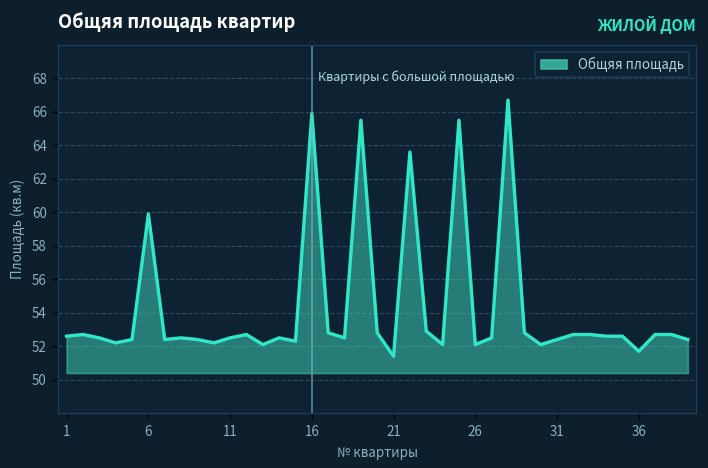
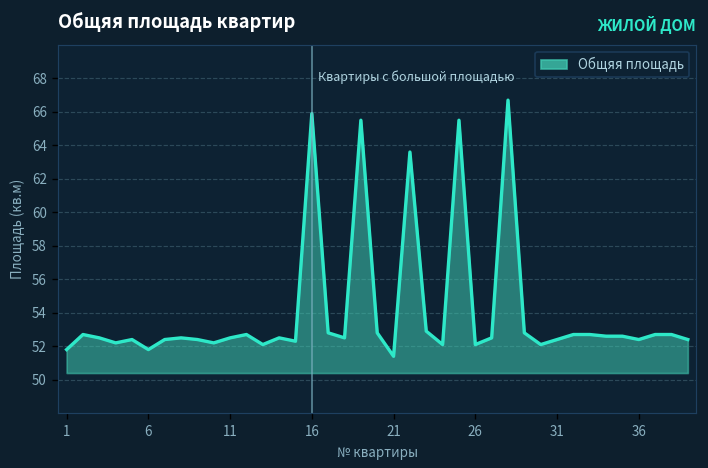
1: 52.6 -> 51.8
6: 59.9 -> 51.8
36: 51.7 -> 52.4
